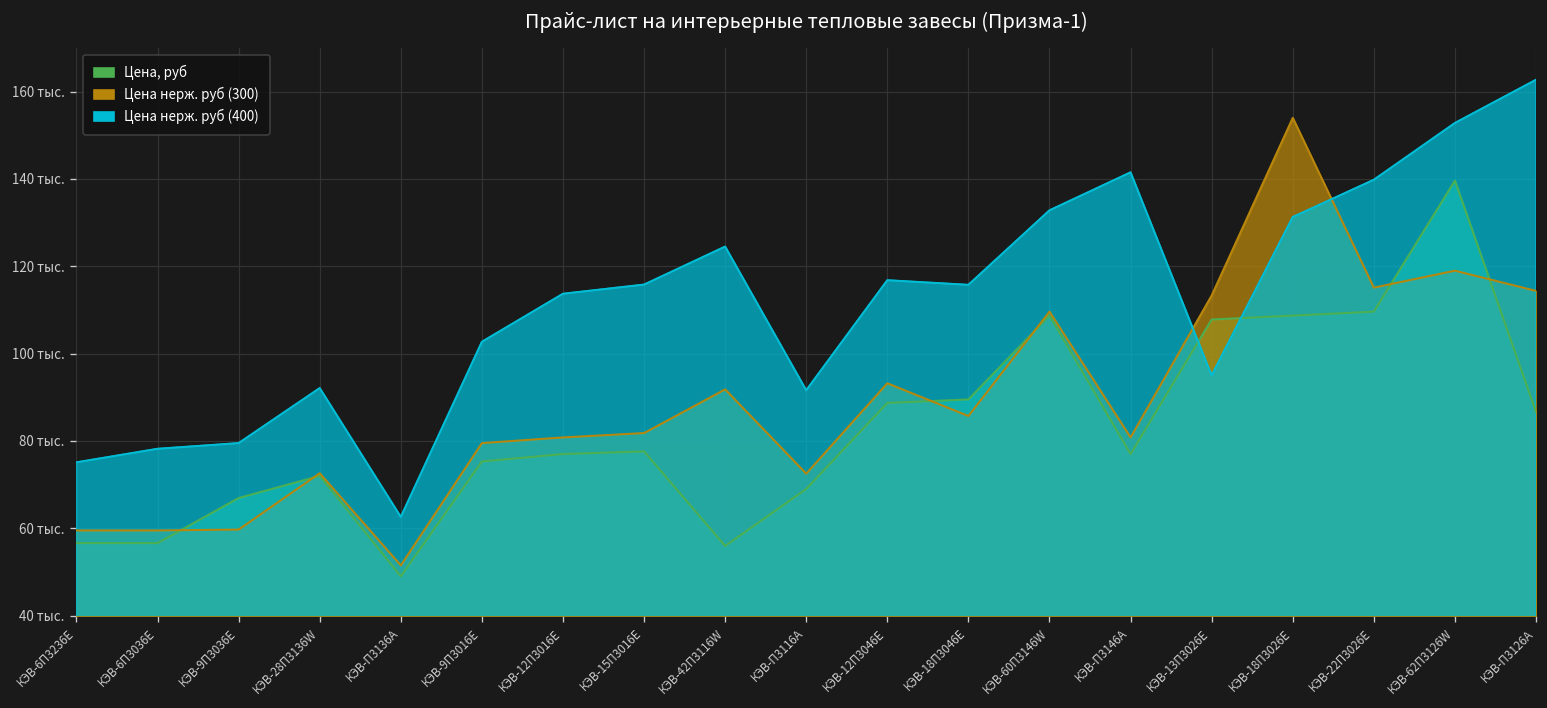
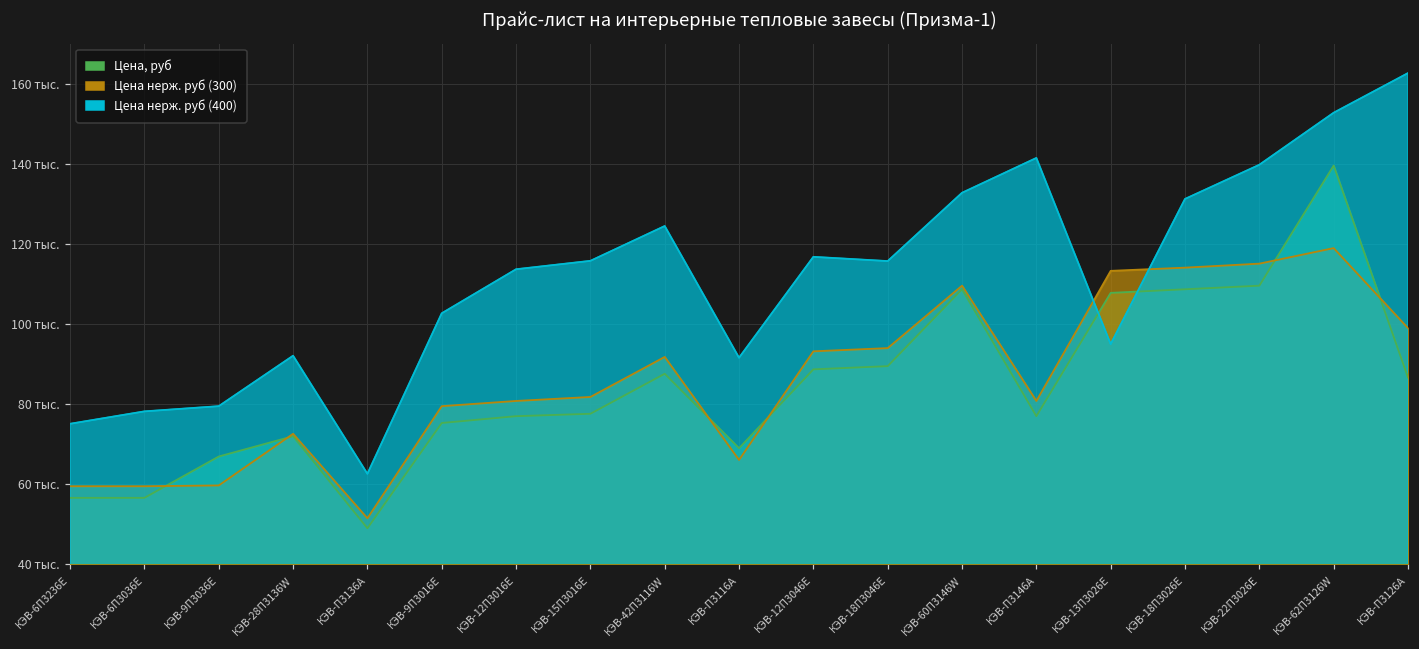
Цена, руб, КЭВ-42П3116W: 56 тыс. -> 88 тыс.
Цена нерж. руб (300), КЭВ-П3116А: 73 тыс. -> 66 тыс.
Цена нерж. руб (300), КЭВ-18П3046Е: 86 тыс. -> 94 тыс.
Цена нерж. руб (300), КЭВ-18П3026Е: 154 тыс. -> 114 тыс.
Цена нерж. руб (300), КЭВ-П3126А: 114 тыс. -> 99 тыс.
